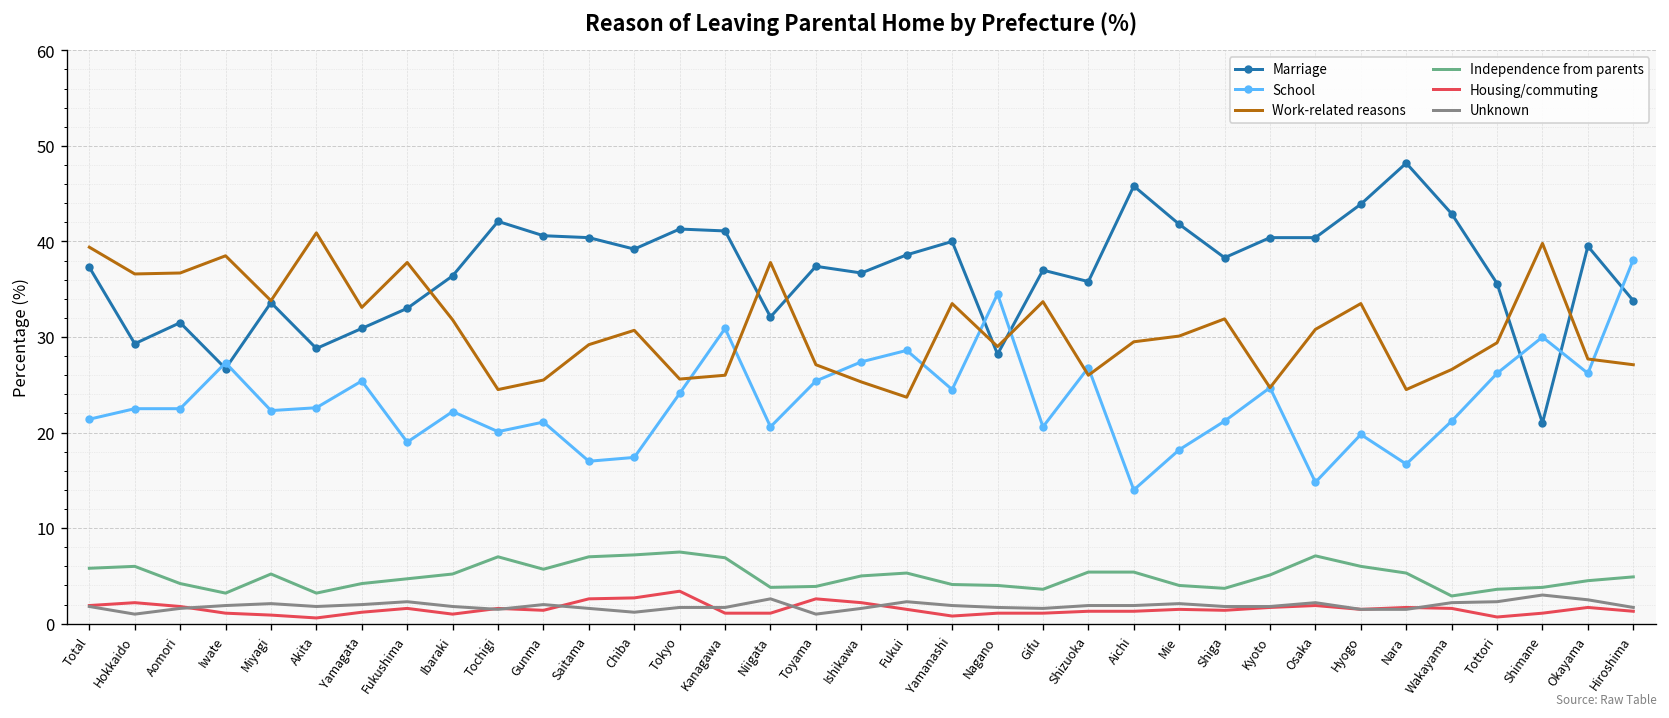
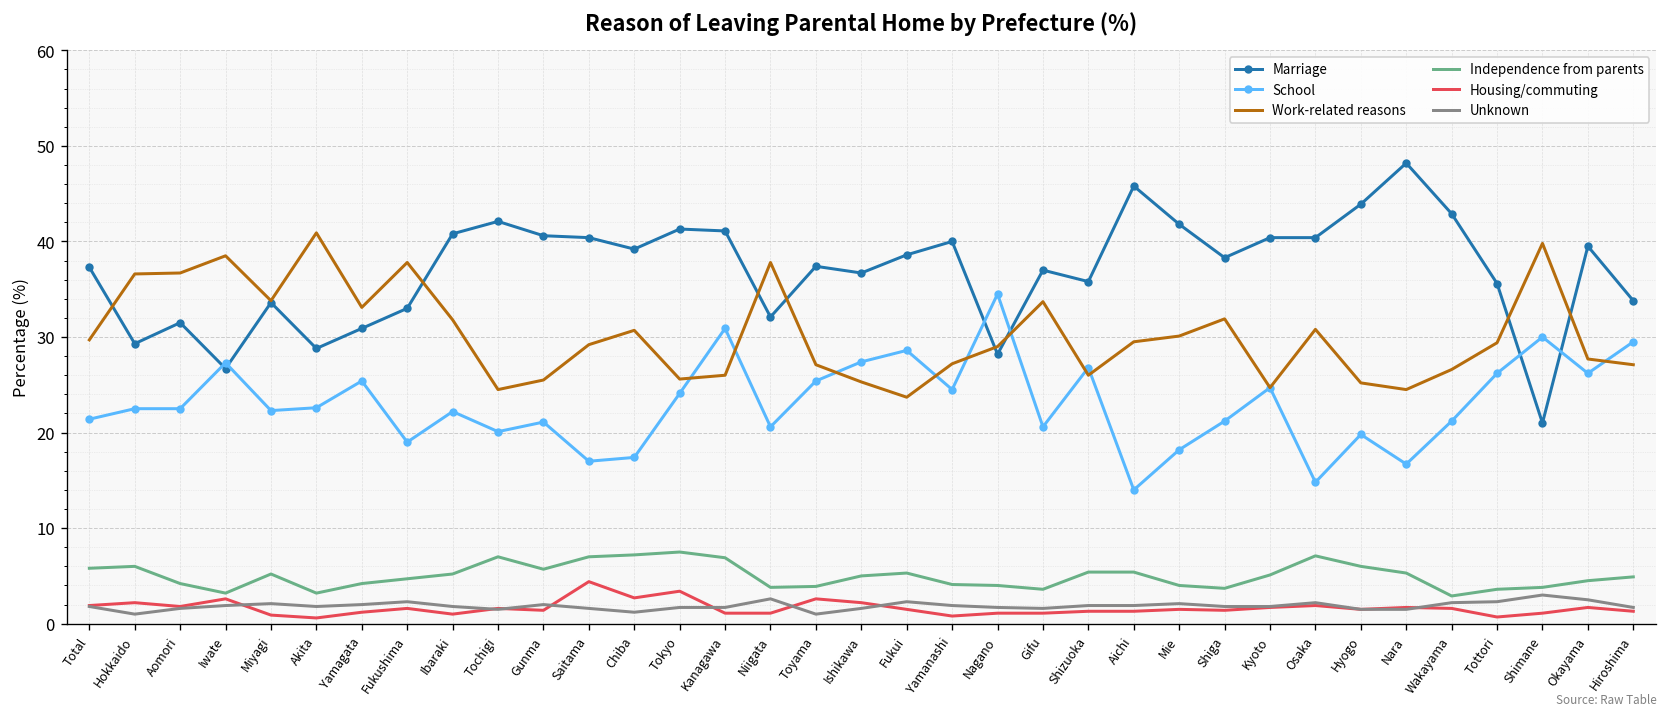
Work-related reasons, Total: 39 -> 30
Housing/commuting, Iwate: 1 -> 3
Marriage, Ibaraki: 36 -> 41
Housing/commuting, Saitama: 3 -> 4
Work-related reasons, Yamanashi: 34 -> 27
Work-related reasons, Hyogo: 34 -> 25
School, Hiroshima: 38 -> 30
